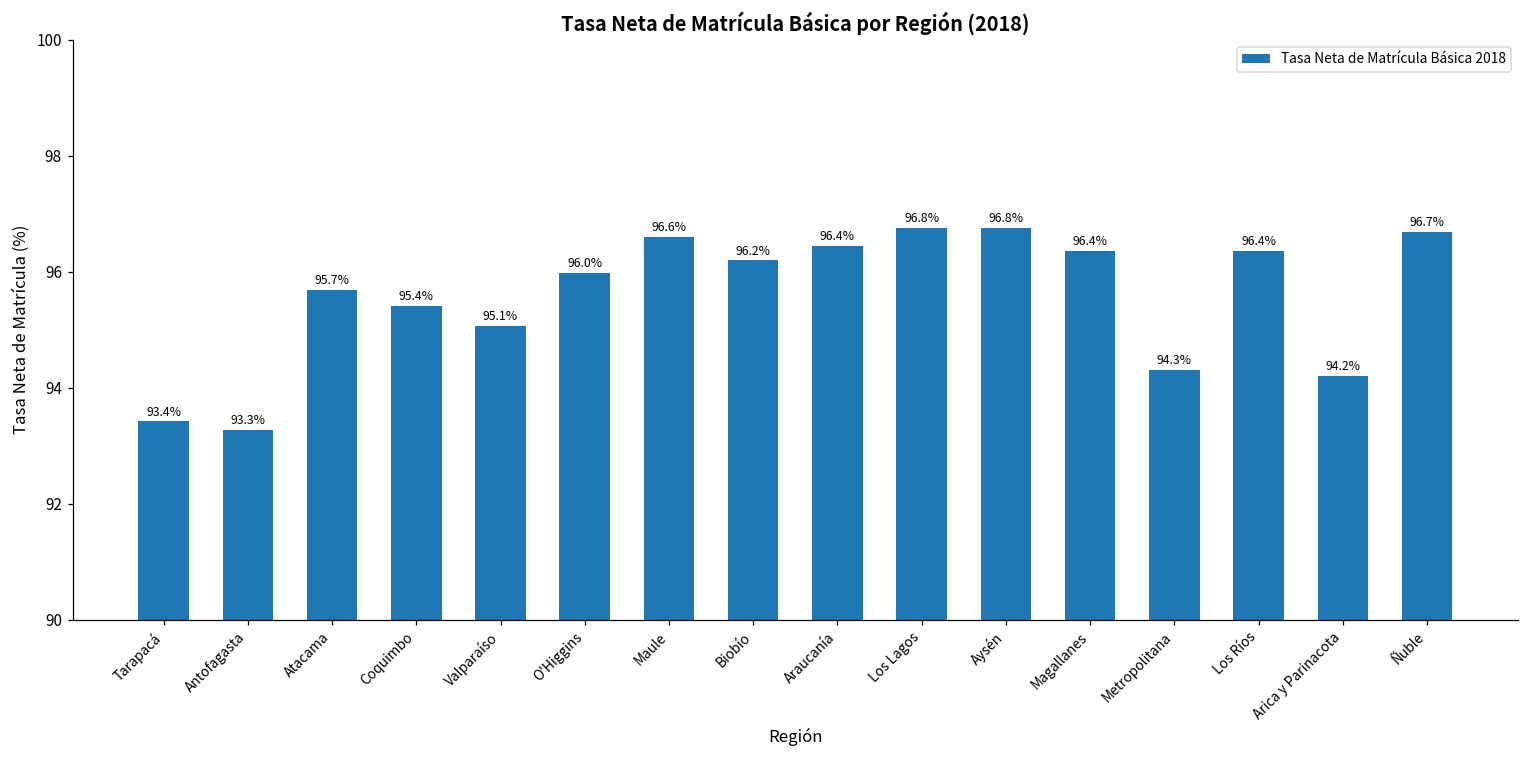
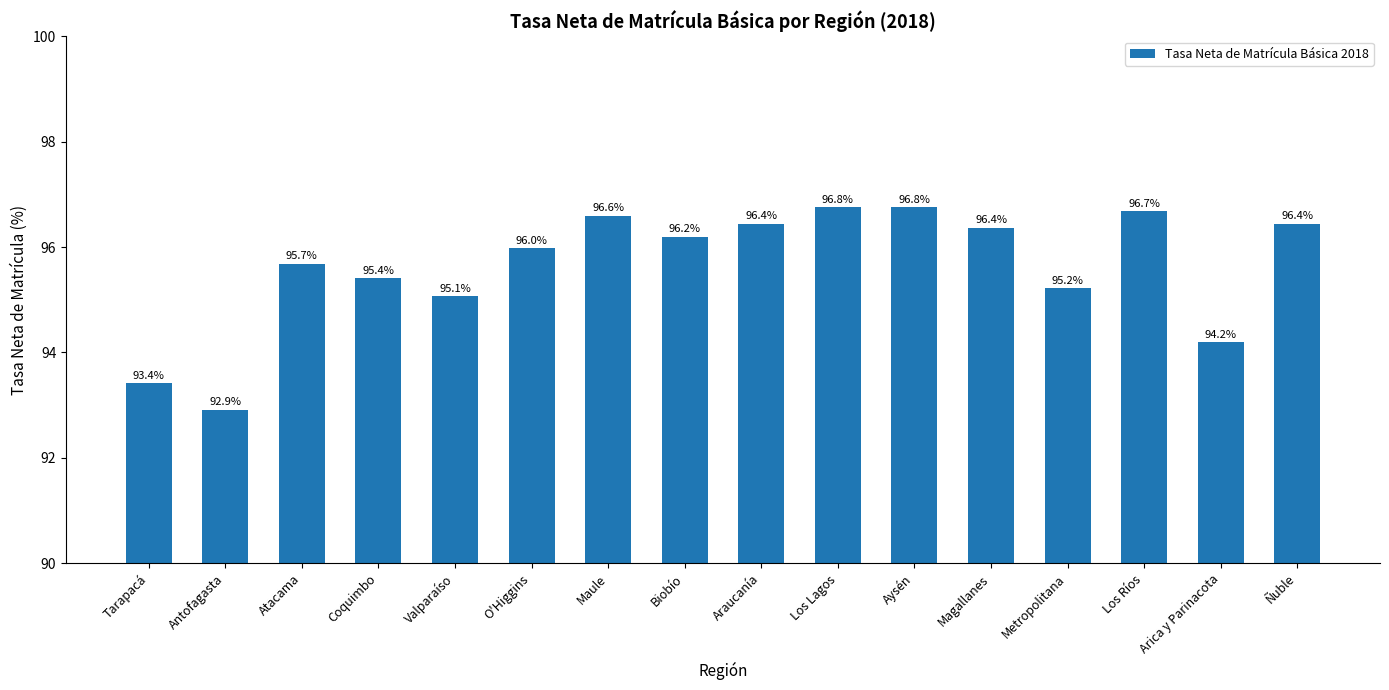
Antofagasta: 93.3% -> 92.9%
Metropolitana: 94.3% -> 95.2%
Los Ríos: 96.4% -> 96.7%
Ñuble: 96.7% -> 96.4%
